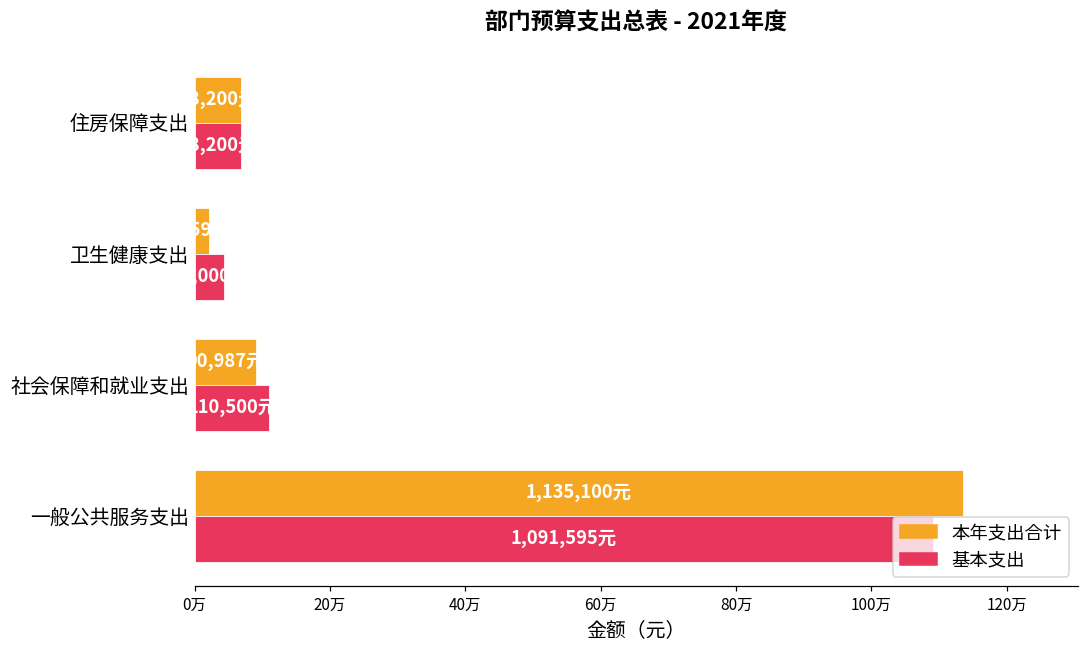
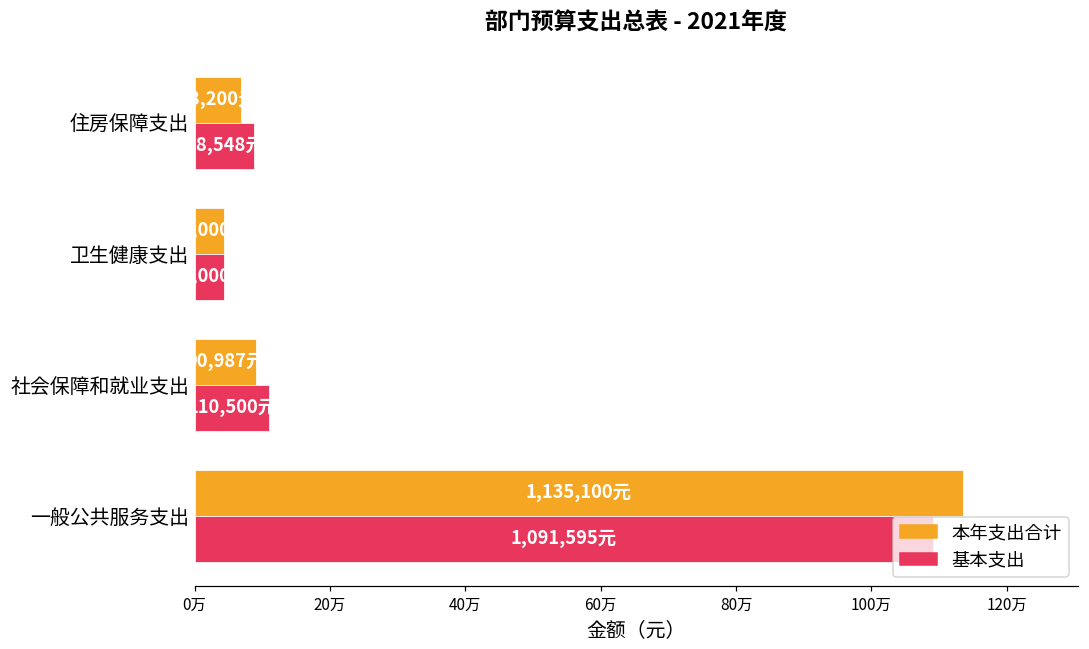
基本支出, 住房保障支出: 7万 -> 9万
本年支出合计, 卫生健康支出: 2万 -> 4万
